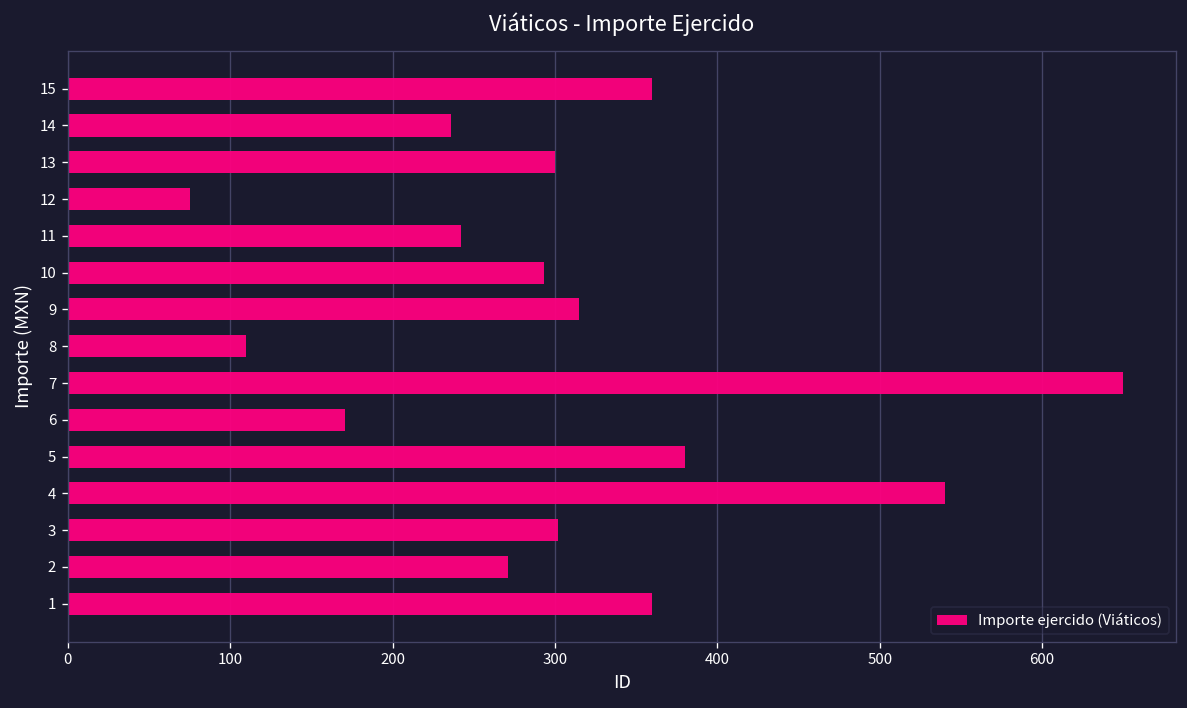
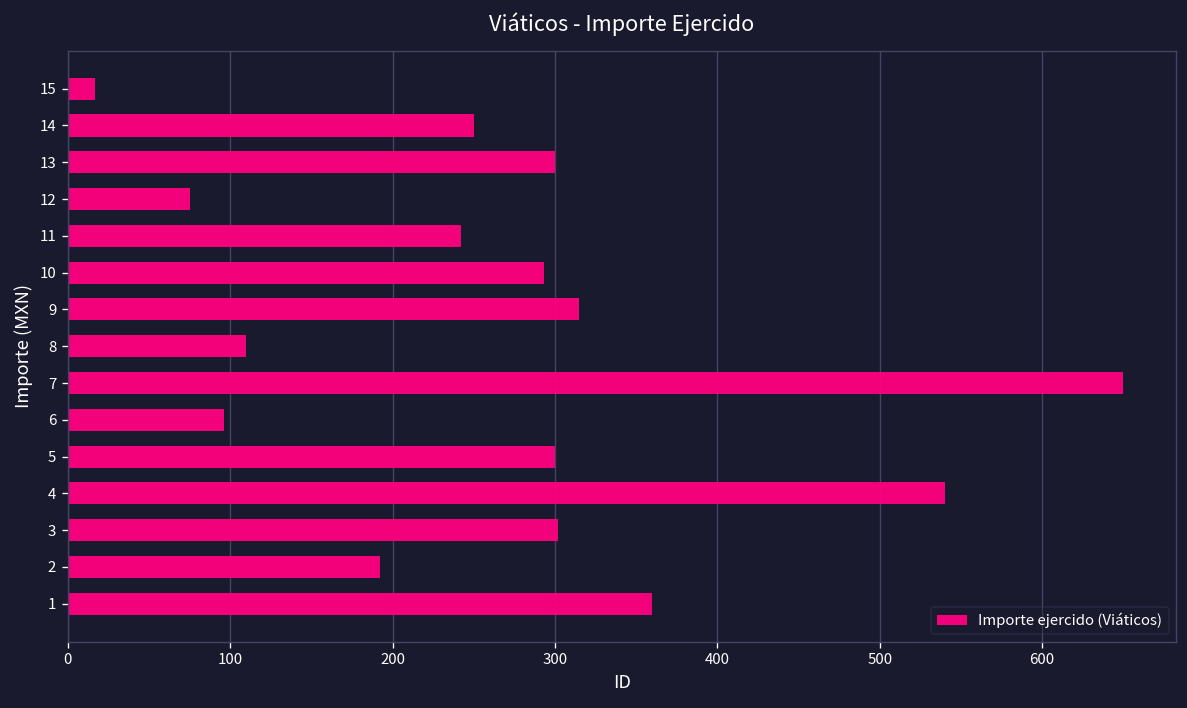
15: 360 -> 17
14: 236 -> 250
6: 171 -> 96
5: 380 -> 300
2: 271 -> 192
